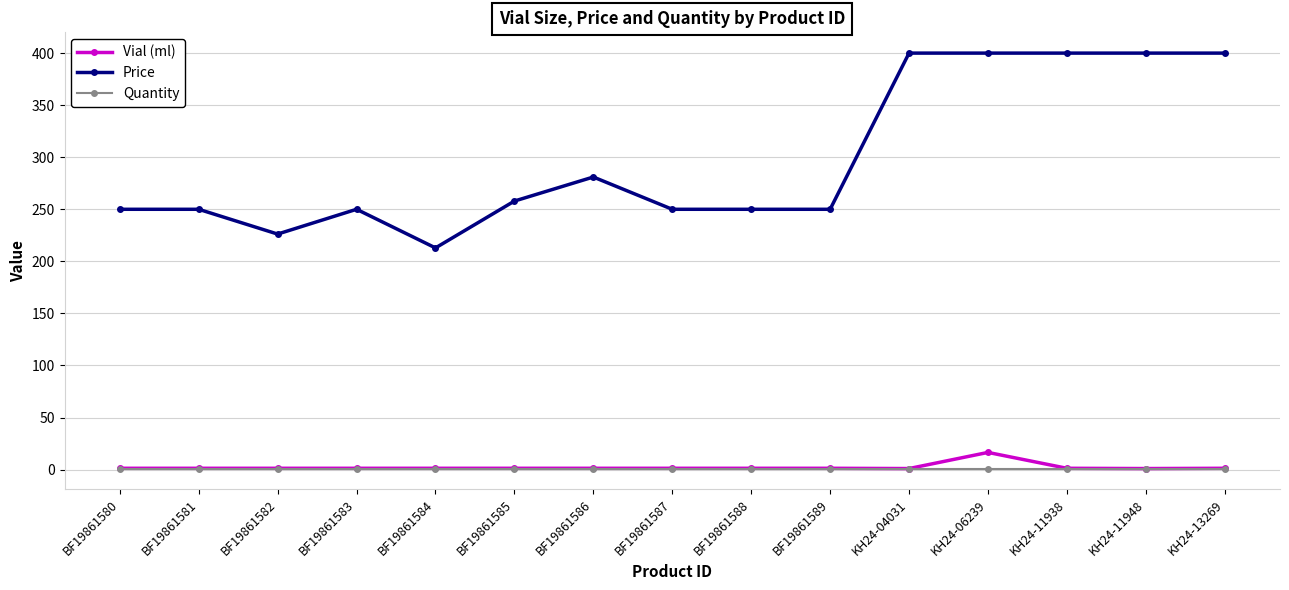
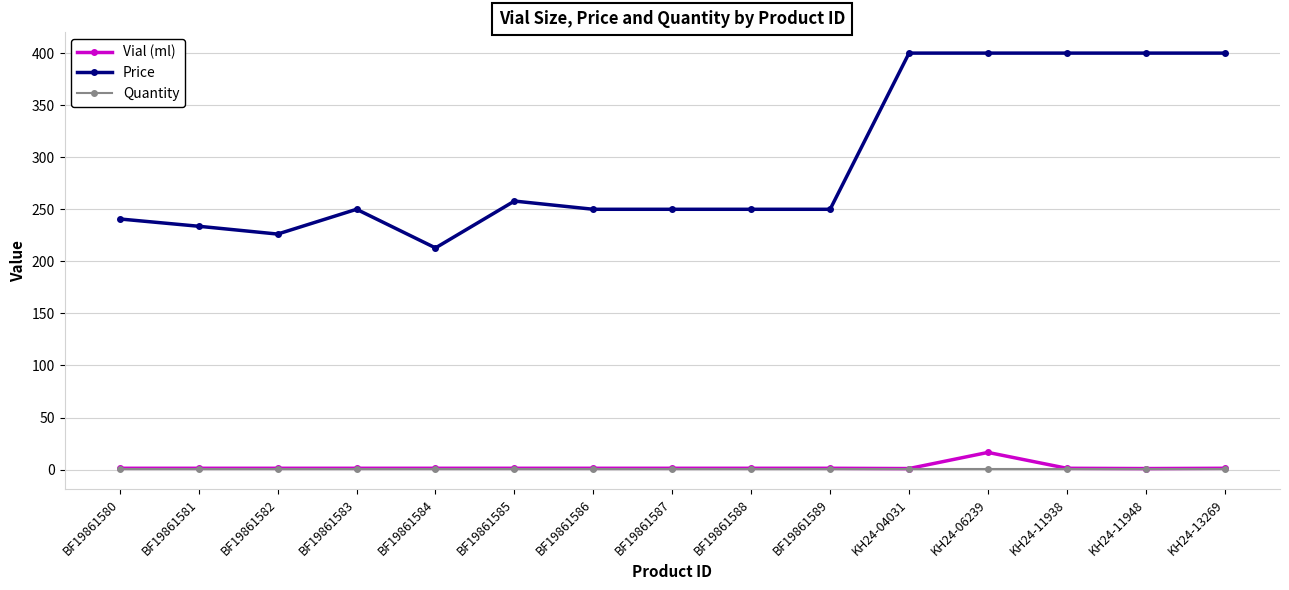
Price, BF19861580: 250 -> 241
Price, BF19861581: 250 -> 234
Price, BF19861586: 281 -> 250
